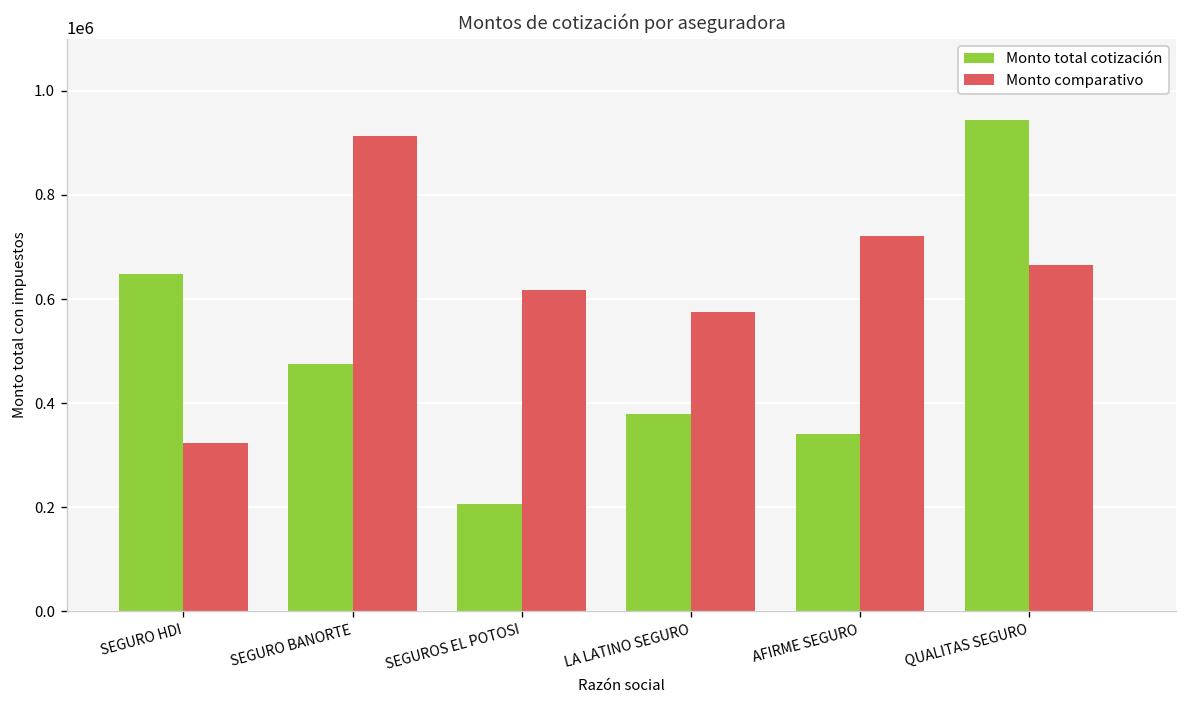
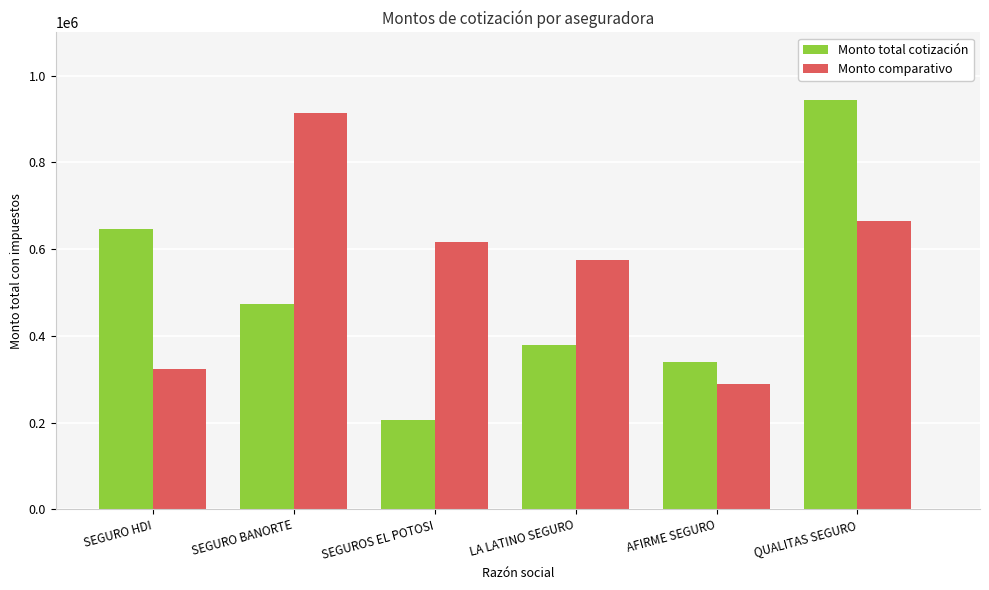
Monto comparativo, AFIRME SEGURO: 720000 -> 290000
